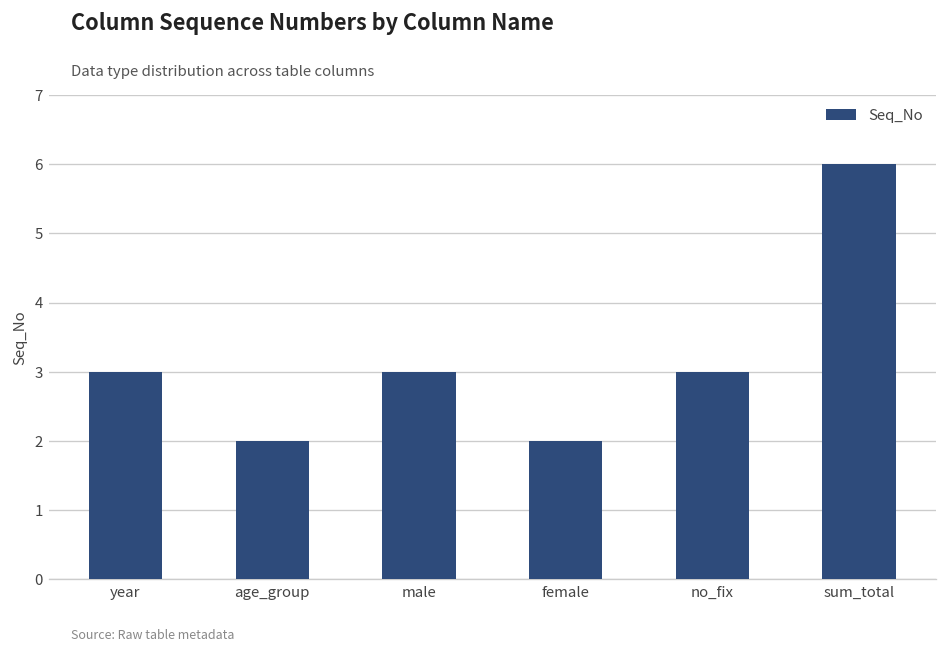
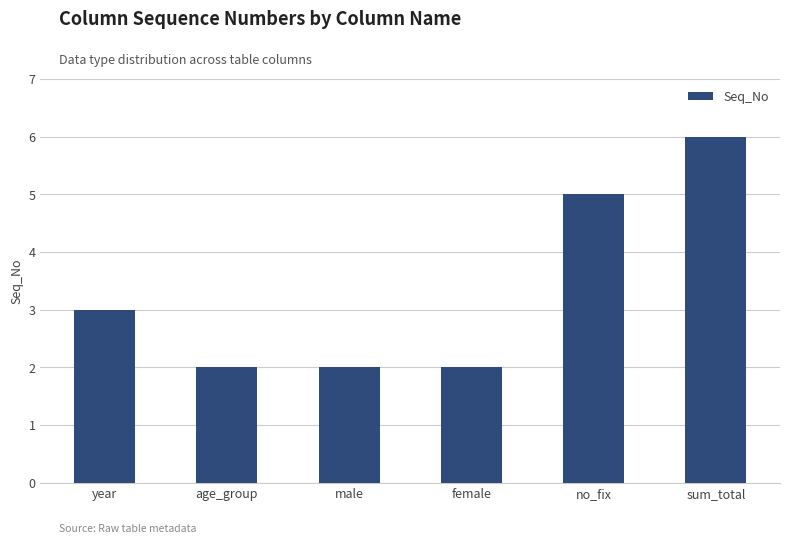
male: 3 -> 2
no_fix: 3 -> 5
